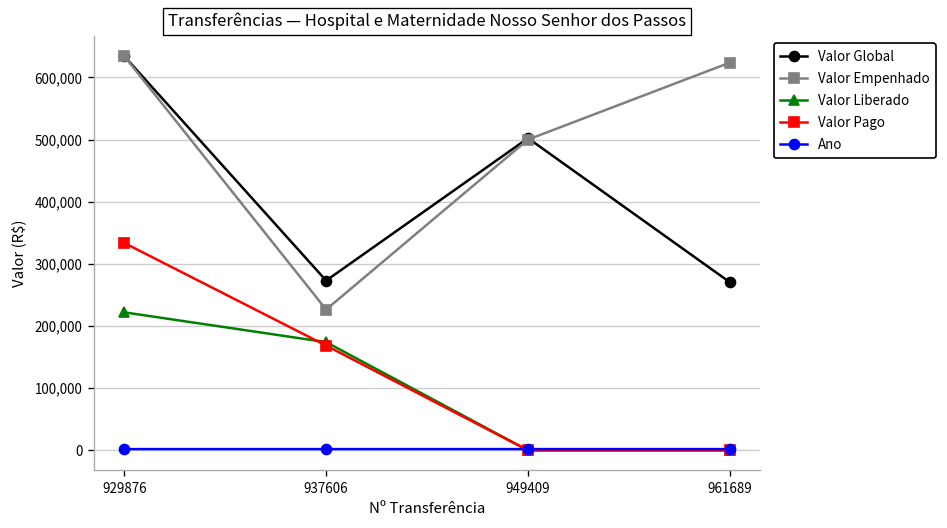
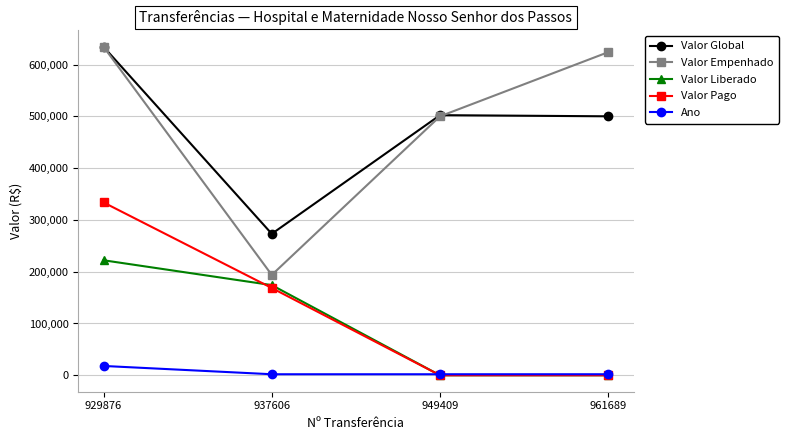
Ano, 929876: 0 -> 20,000
Valor Empenhado, 937606: 230,000 -> 190,000
Valor Global, 961689: 270,000 -> 500,000
